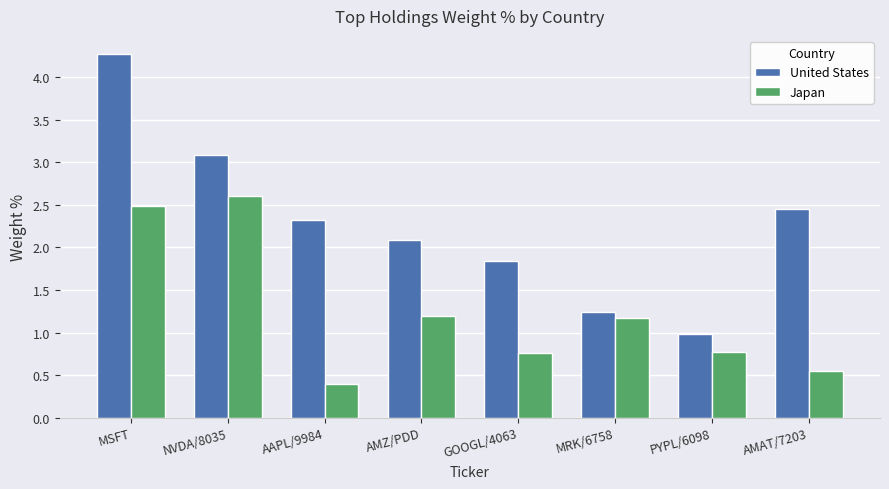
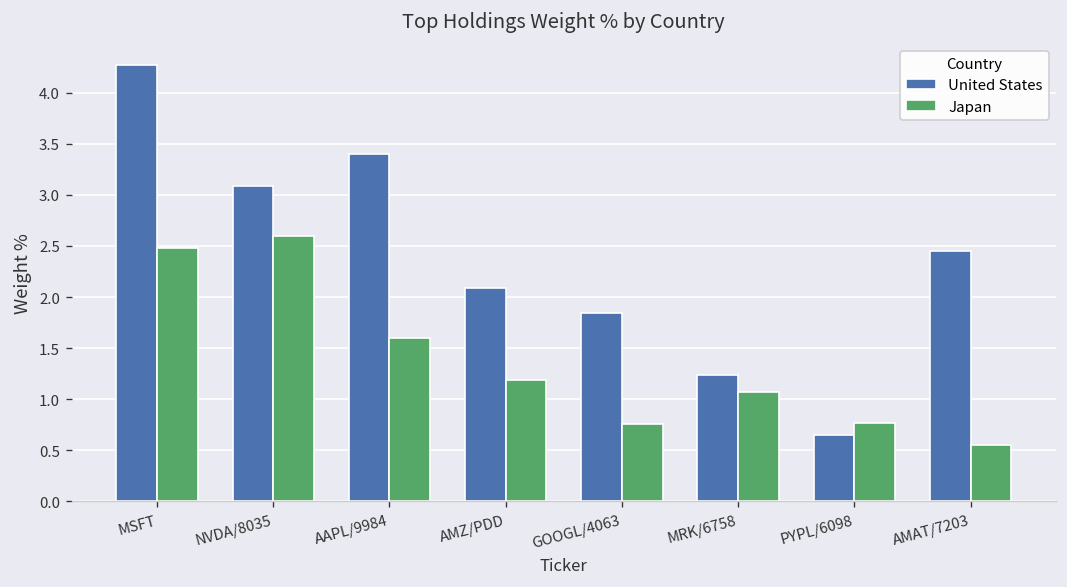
United States, AAPL/9984: 2.3 -> 3.4
Japan, AAPL/9984: 0.4 -> 1.6
Japan, MRK/6758: 1.2 -> 1.1
United States, PYPL/6098: 1.0 -> 0.7
